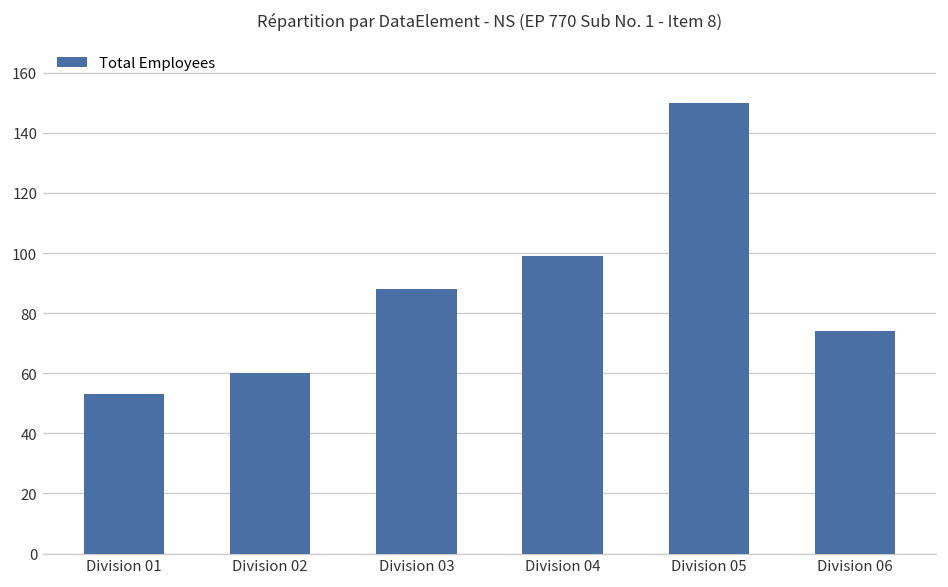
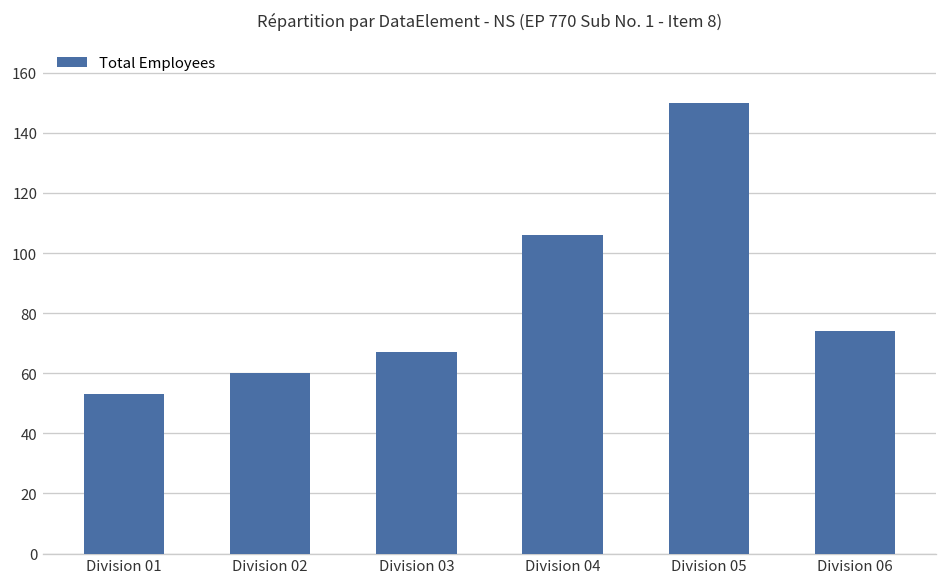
Division 03: 88 -> 67
Division 04: 99 -> 106
